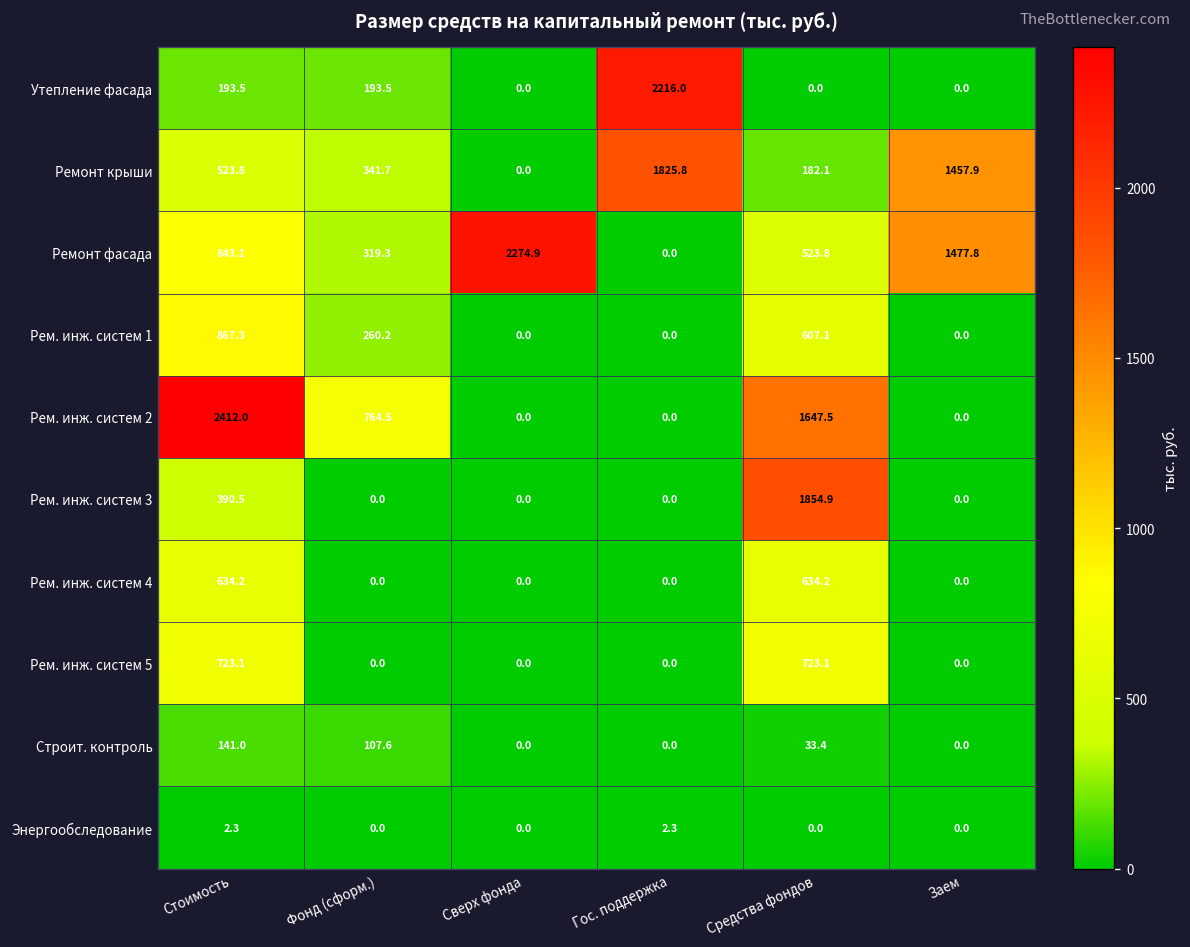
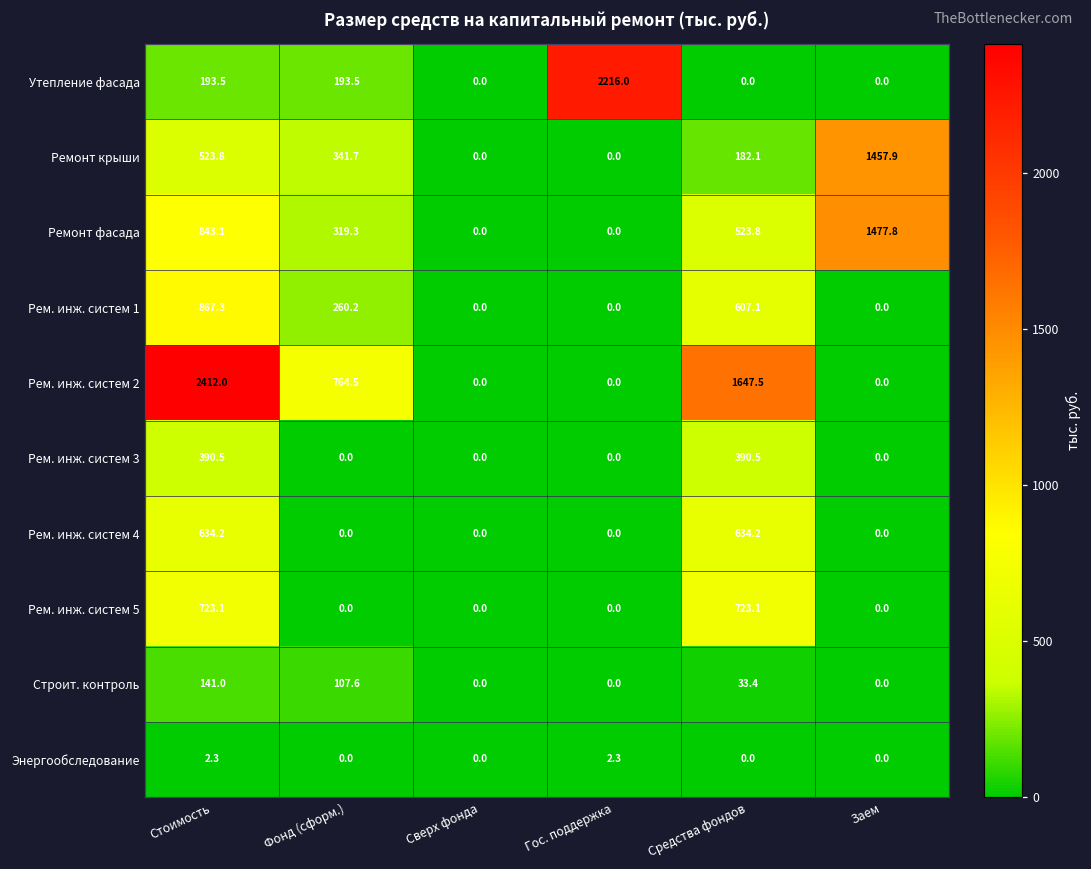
Ремонт крыши, Гос. поддержка: 1825.8 -> 0.0
Ремонт фасада, Сверх фонда: 2274.9 -> 0.0
Рем. инж. систем 3, Средства фондов: 1854.9 -> 390.5
